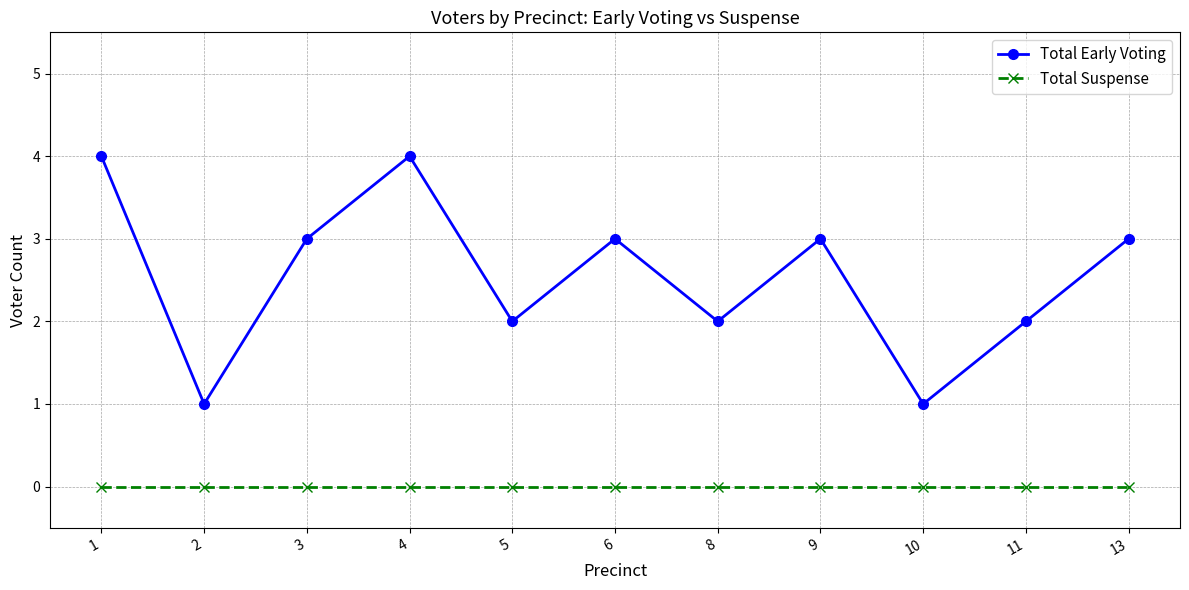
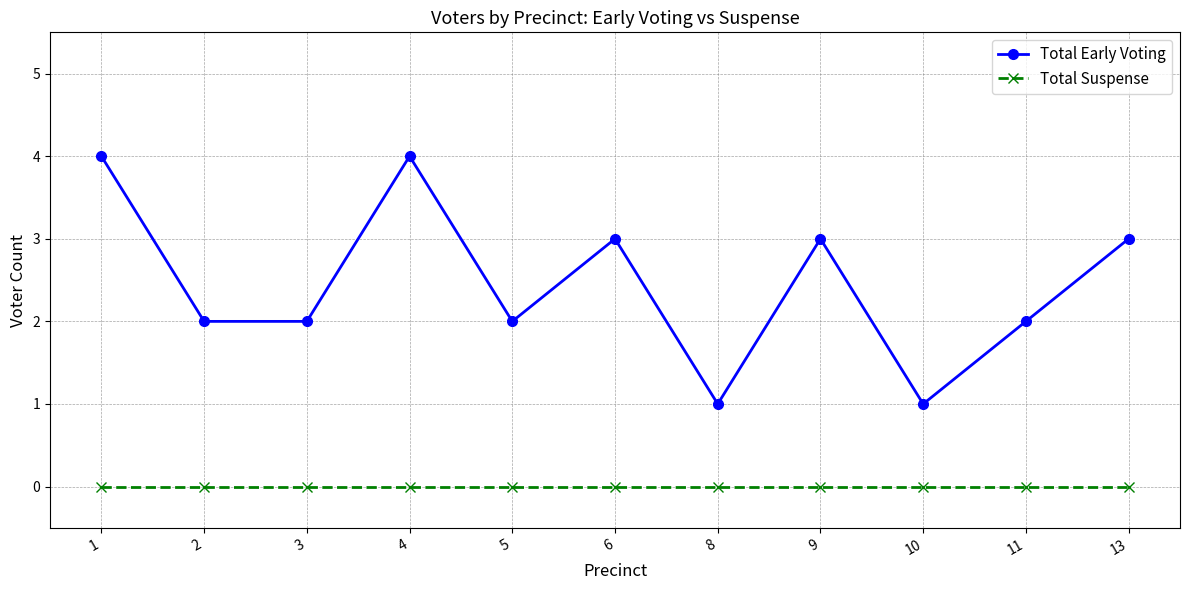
Total Early Voting, 2: 1 -> 2
Total Early Voting, 3: 3 -> 2
Total Early Voting, 8: 2 -> 1
